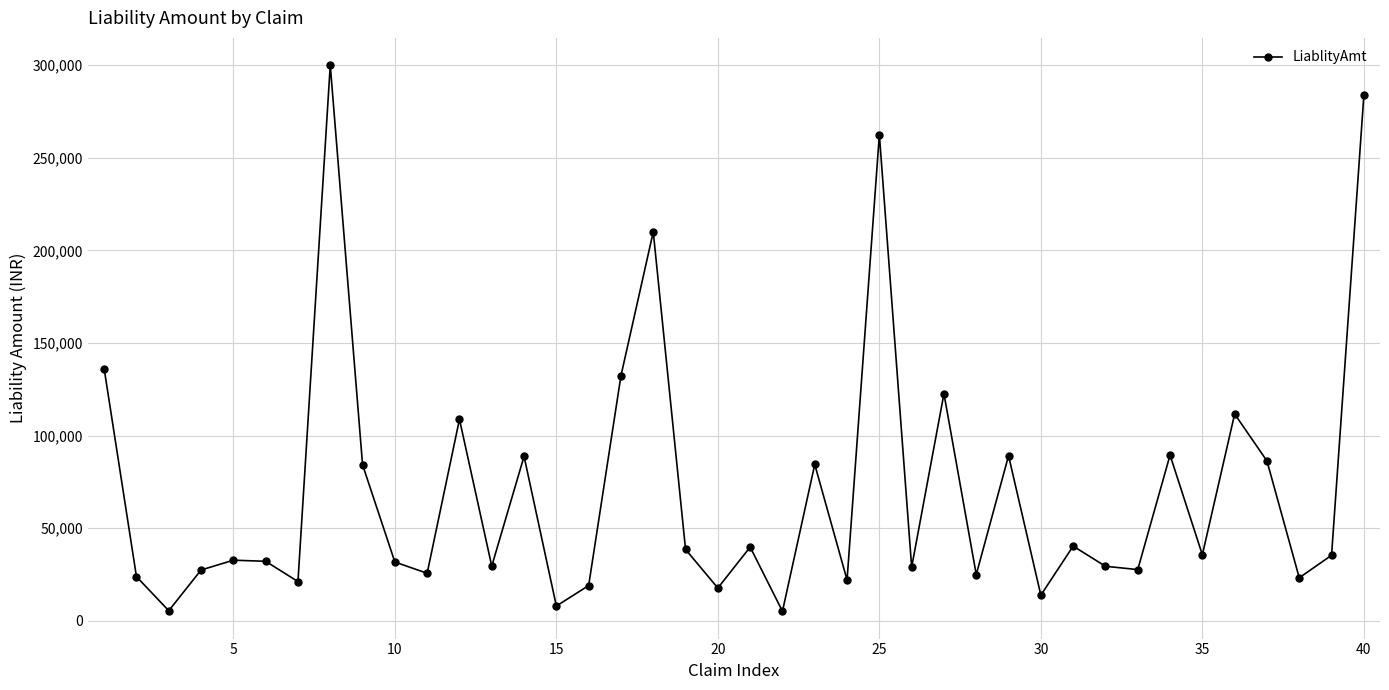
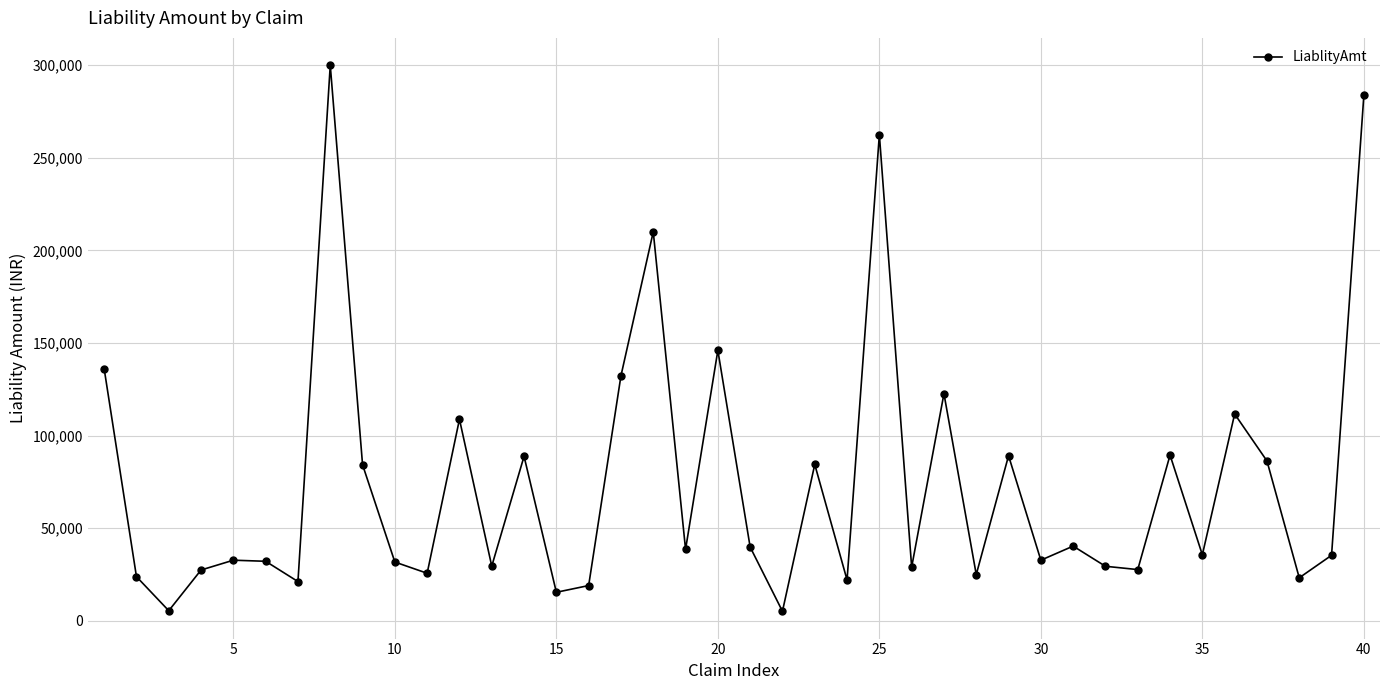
15: 8,000 -> 15,000
20: 18,000 -> 146,000
30: 14,000 -> 33,000
